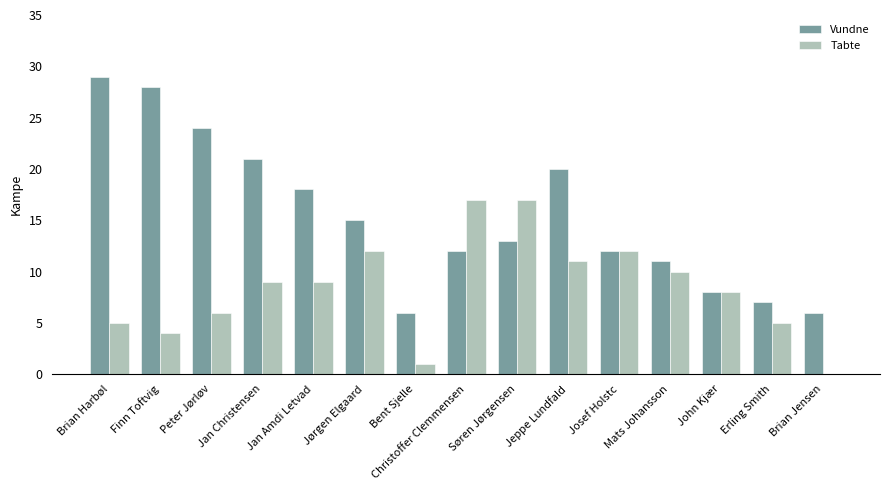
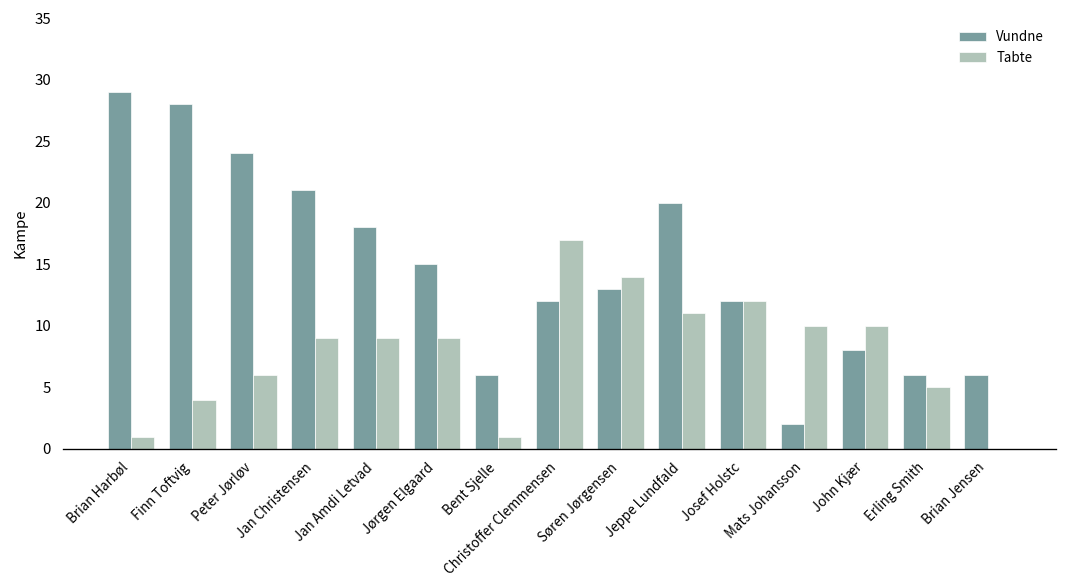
Tabte, Brian Harbøl: 5 -> 1
Tabte, Jørgen Elgaard: 12 -> 9
Tabte, Søren Jørgensen: 17 -> 14
Vundne, Mats Johansson: 11 -> 2
Tabte, John Kjær: 8 -> 10
Vundne, Erling Smith: 7 -> 6
